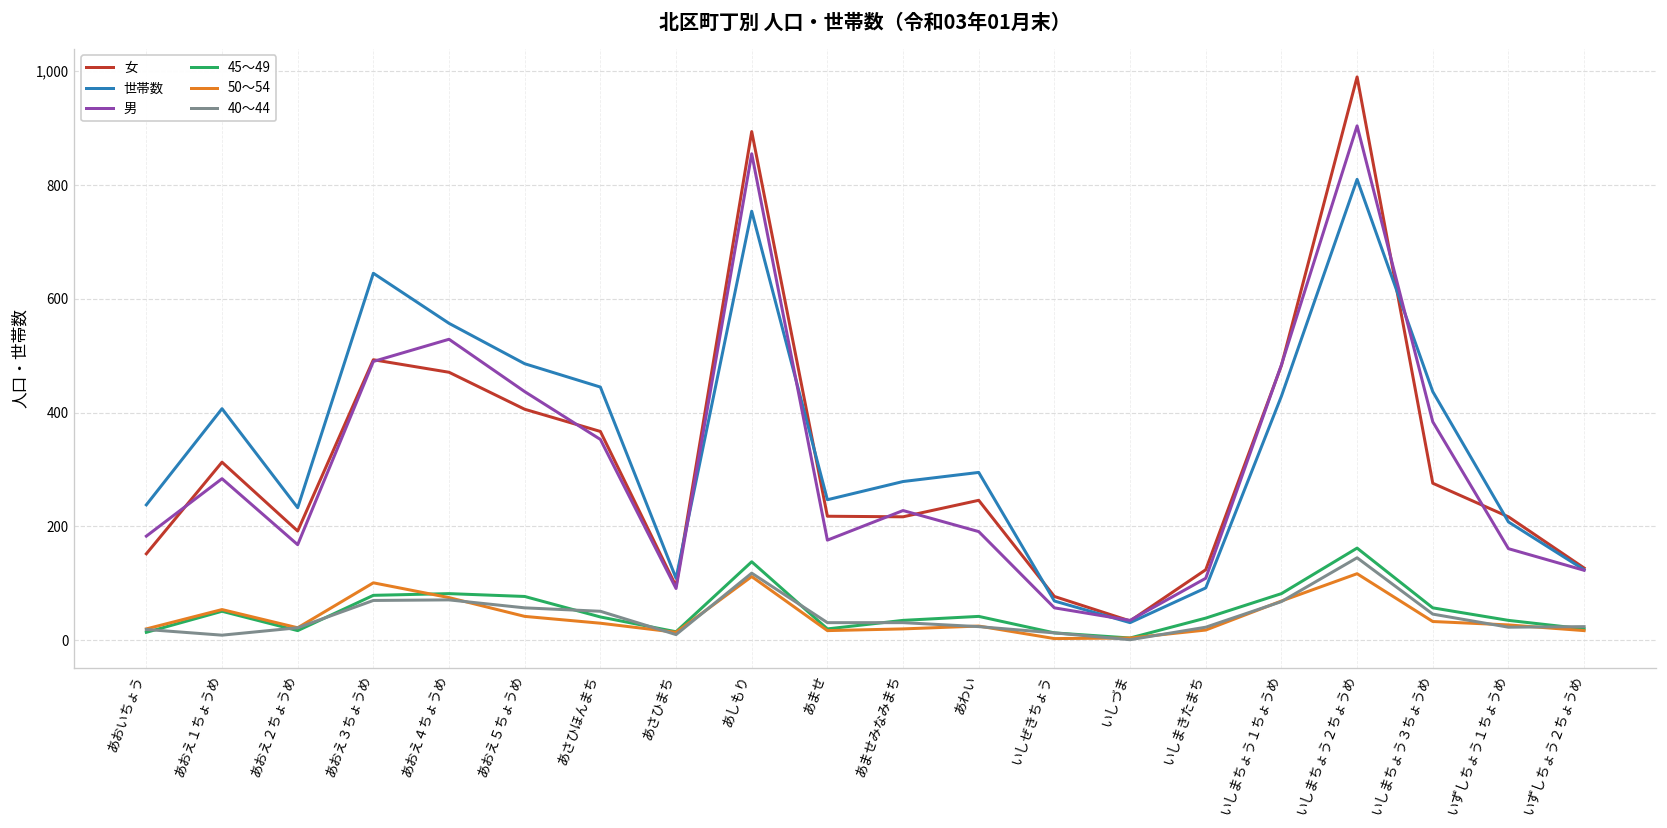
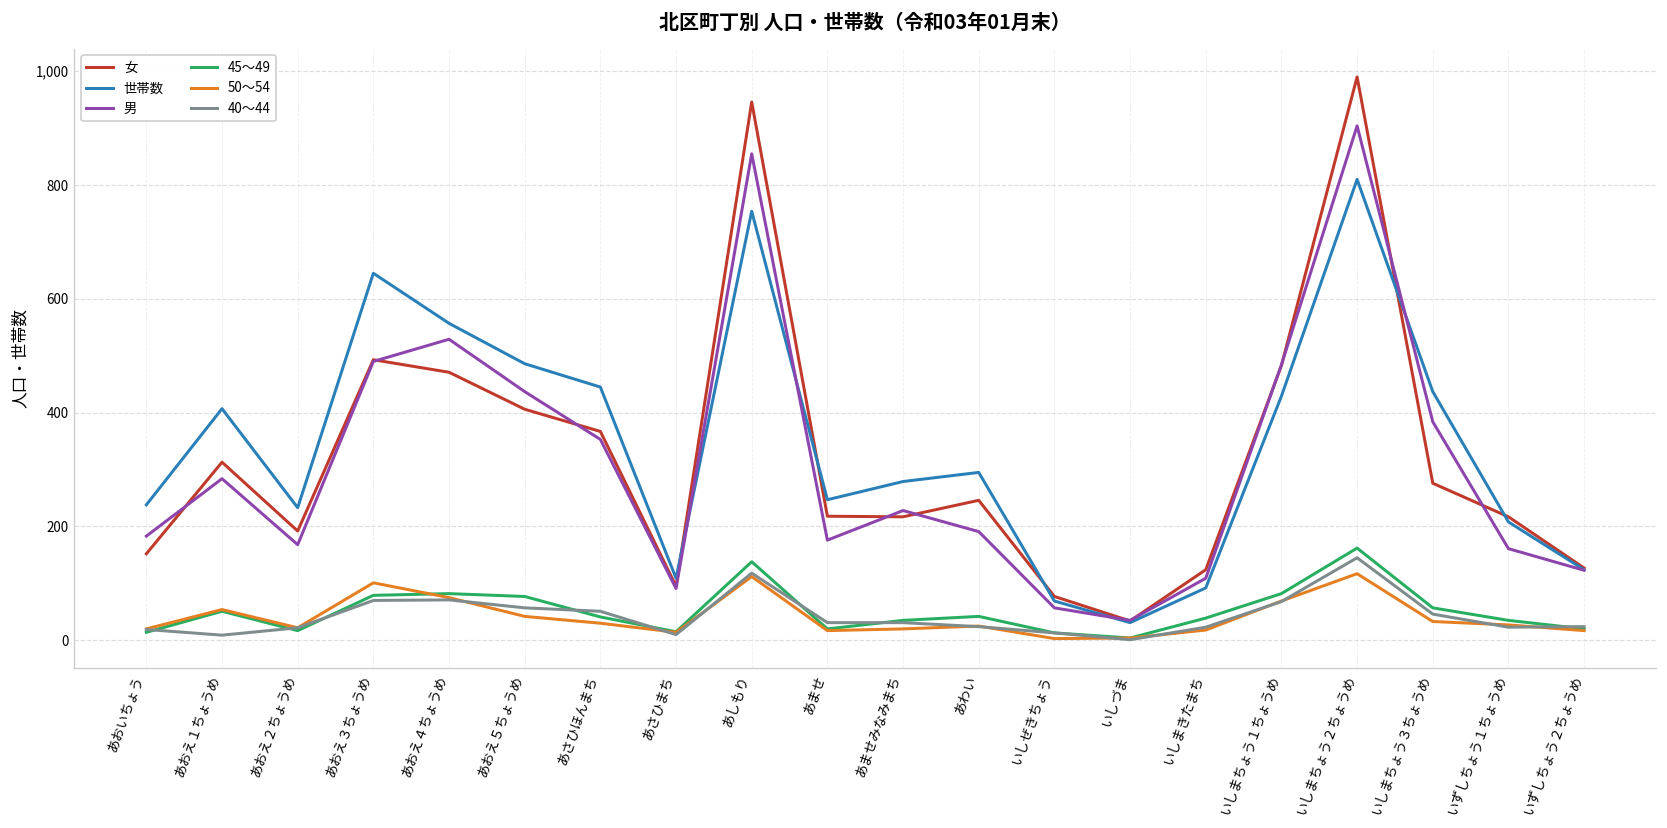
女, あしもり: 890 -> 950
